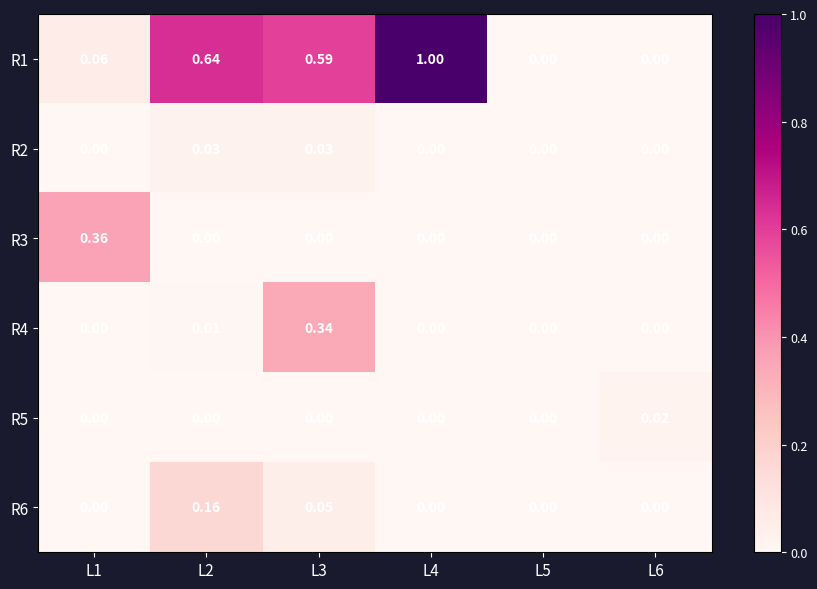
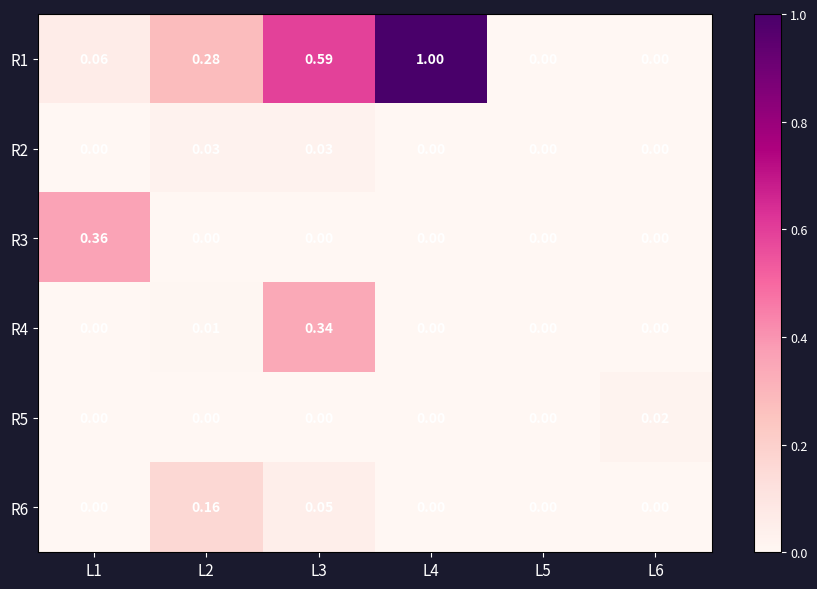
R1, L2: 0.64 -> 0.28
